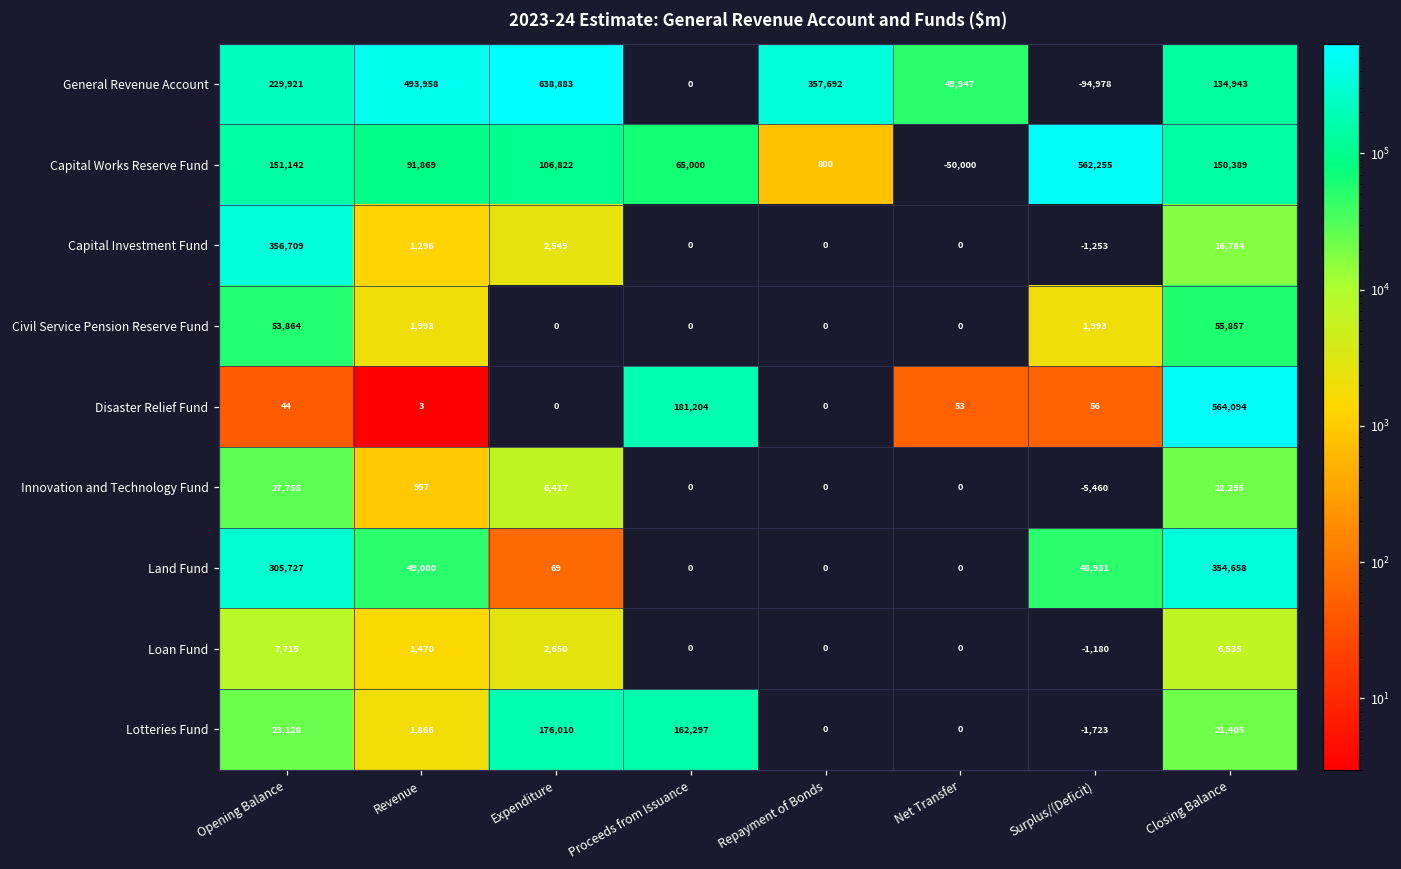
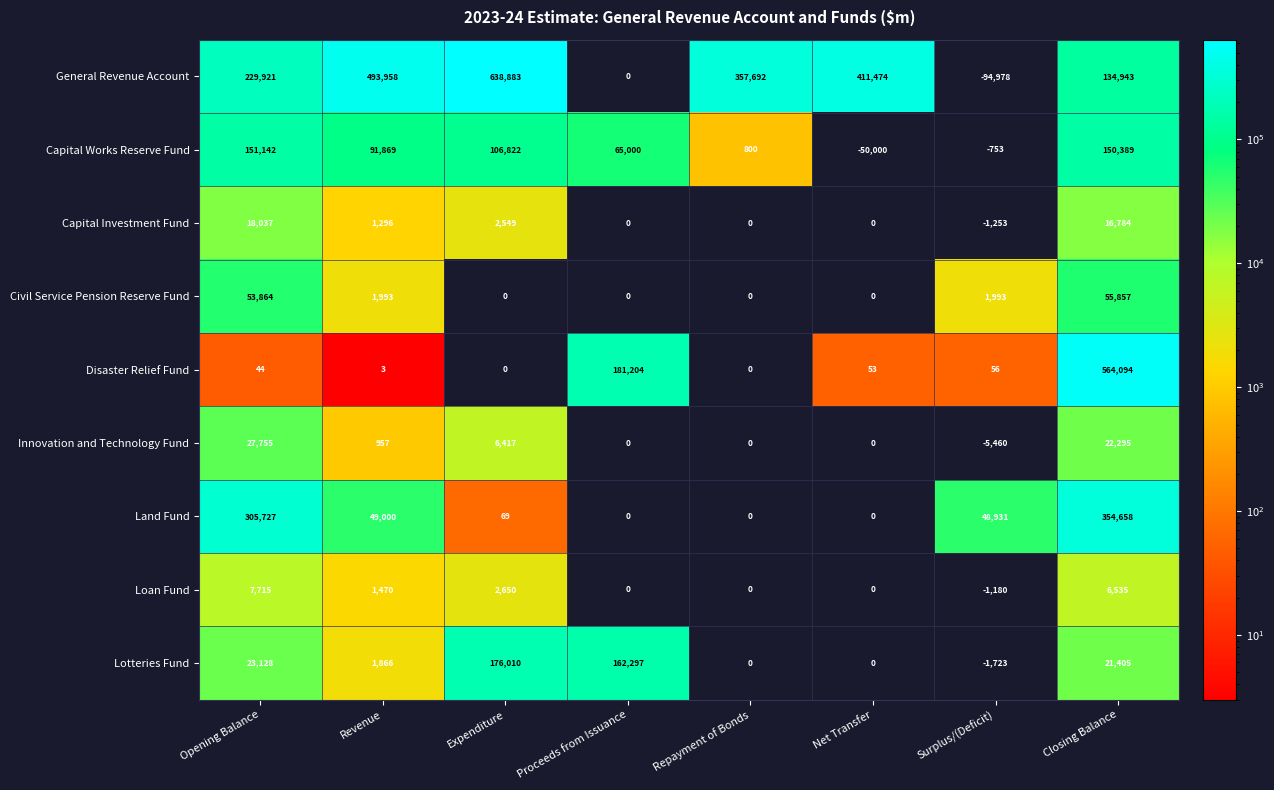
General Revenue Account, Net Transfer: 49,947 -> 411,474
Capital Works Reserve Fund, Surplus/(Deficit): 562,255 -> -753
Capital Investment Fund, Opening Balance: 356,709 -> 18,037
